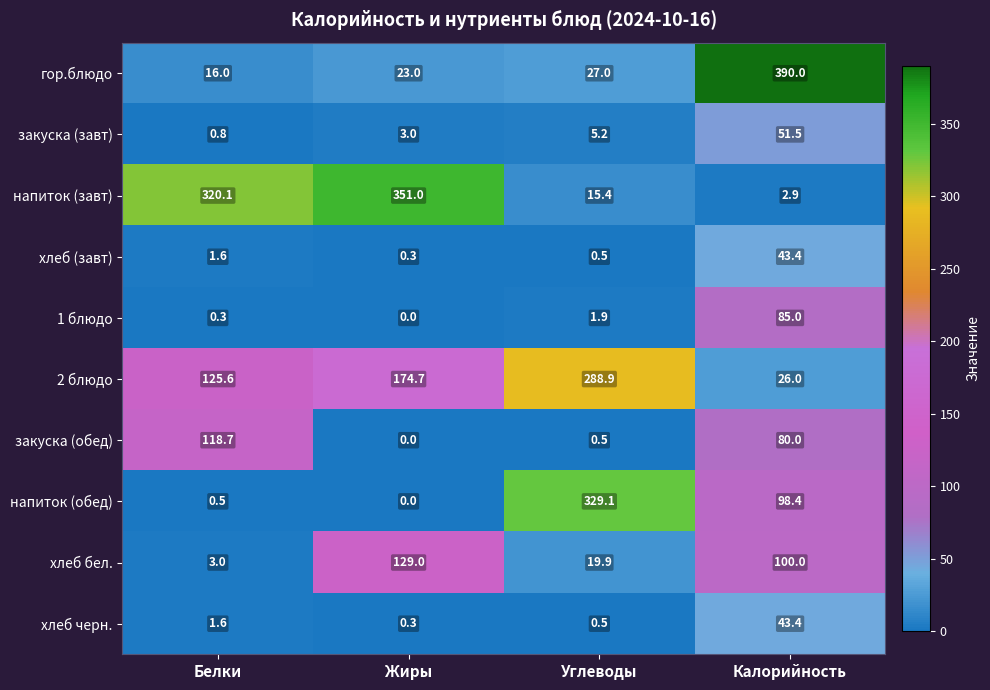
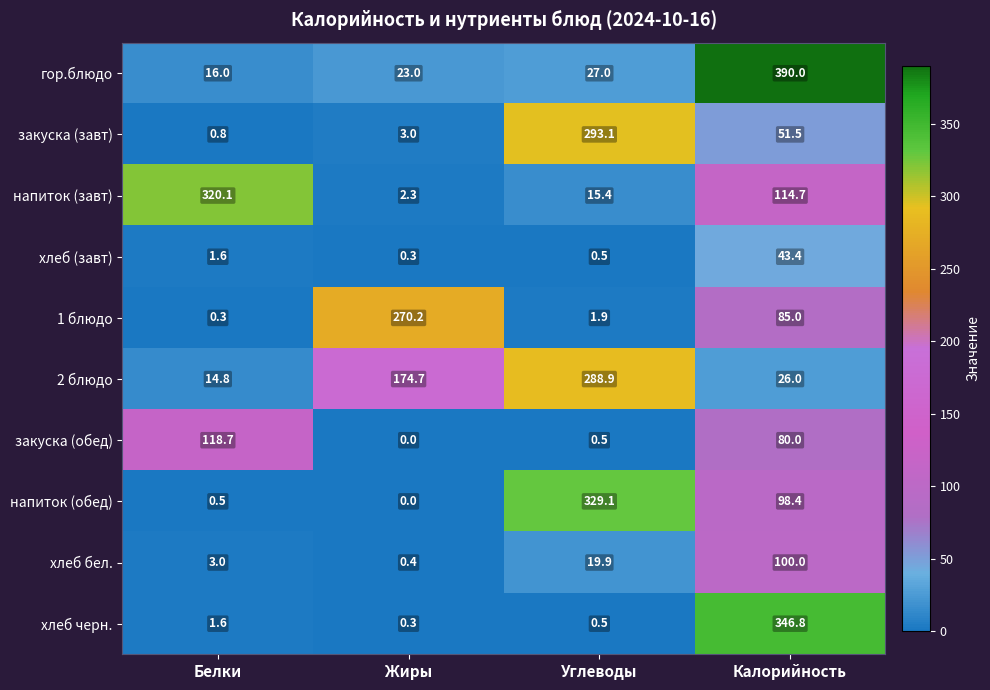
закуска (завт), Углеводы: 5.2 -> 293.1
напиток (завт), Жиры: 351.0 -> 2.3
напиток (завт), Калорийность: 2.9 -> 114.7
1 блюдо, Жиры: 0.0 -> 270.2
2 блюдо, Белки: 125.6 -> 14.8
хлеб бел., Жиры: 129.0 -> 0.4
хлеб черн., Калорийность: 43.4 -> 346.8
